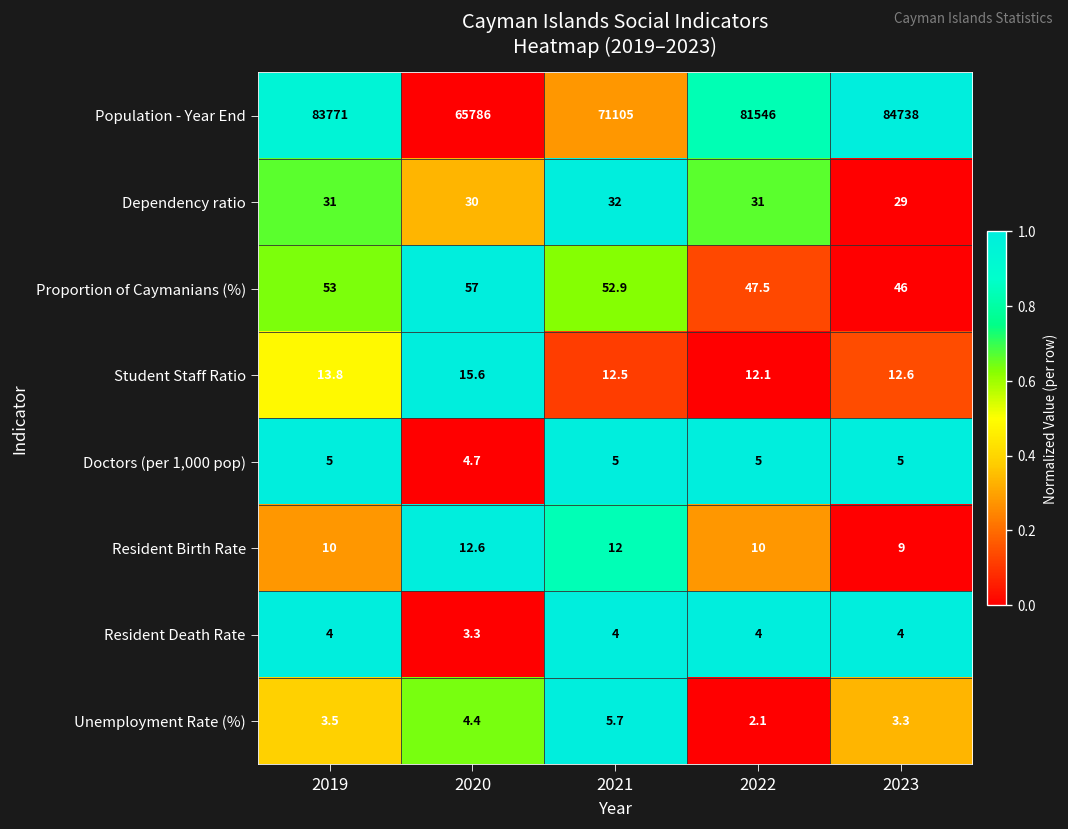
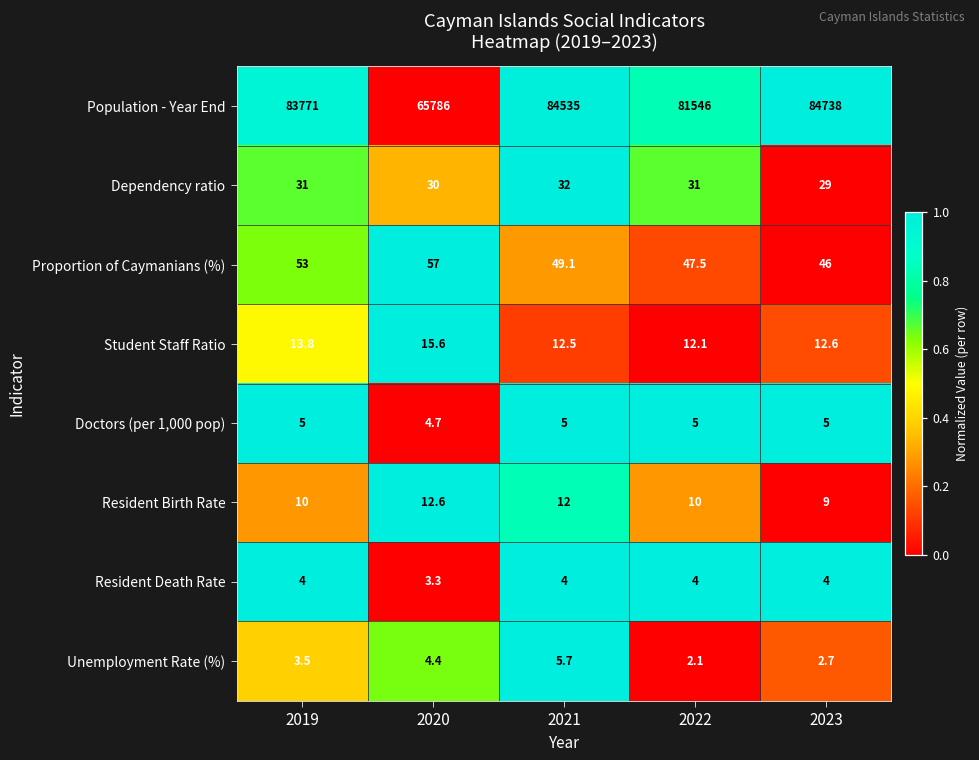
Population - Year End, 2021: 71105 -> 84535
Proportion of Caymanians (%), 2021: 52.9 -> 49.1
Unemployment Rate (%), 2023: 3.3 -> 2.7
